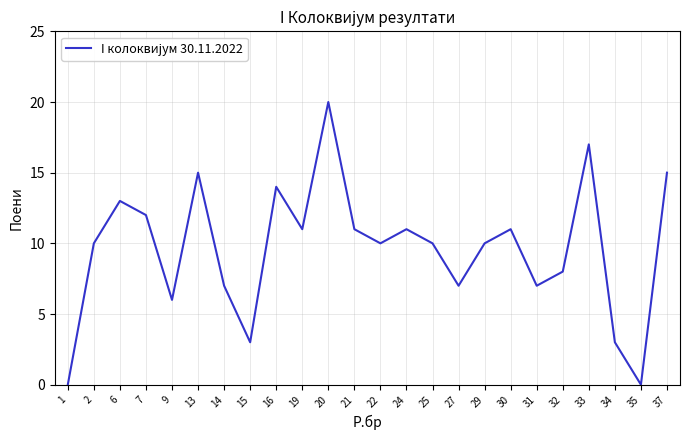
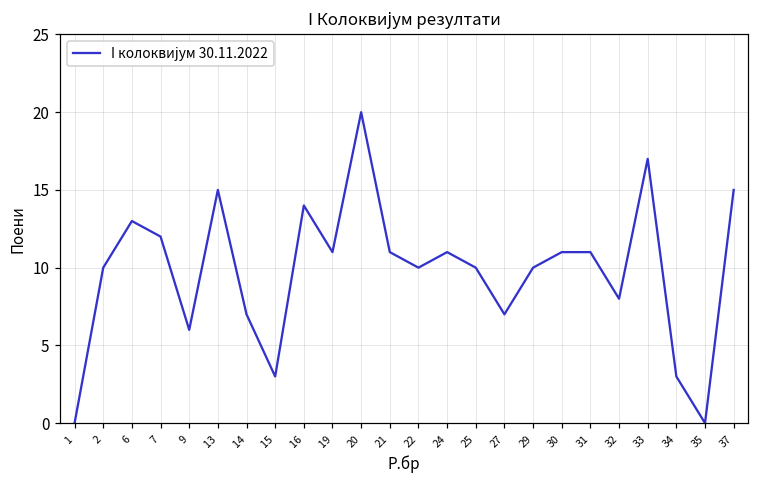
31: 7 -> 11
